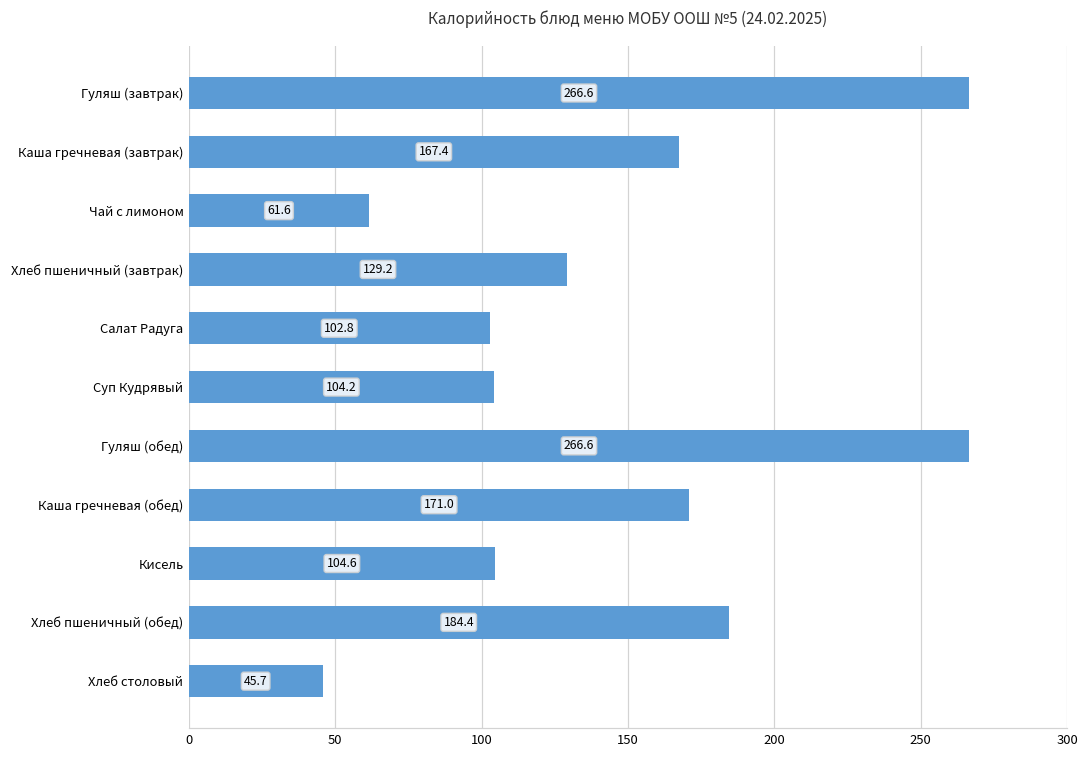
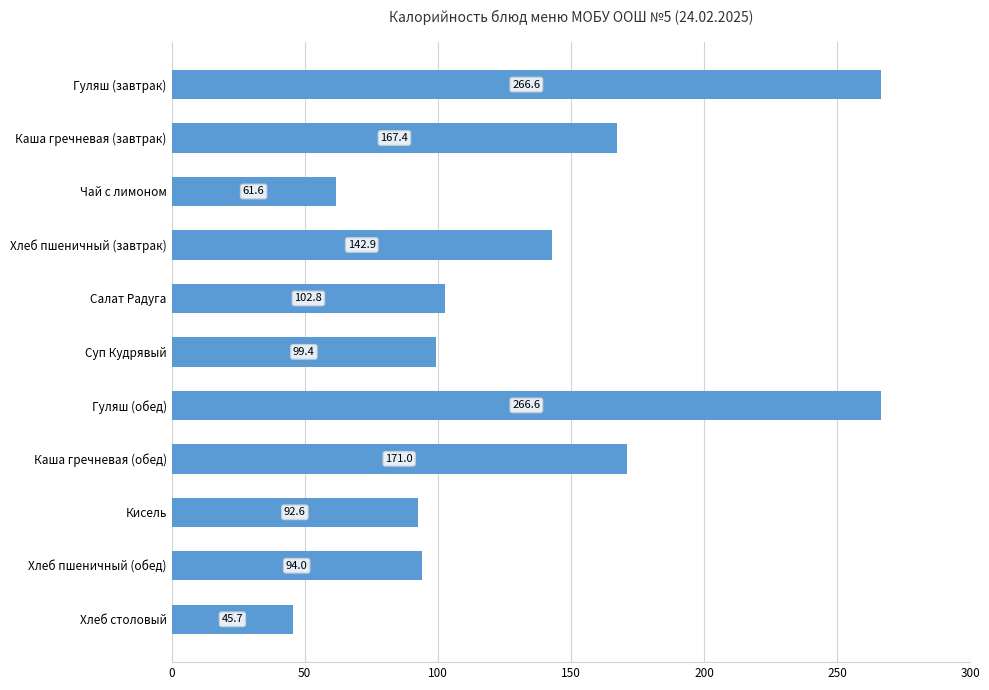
Хлеб пшеничный (завтрак): 129.2 -> 142.9
Суп Кудрявый: 104.2 -> 99.4
Кисель: 104.6 -> 92.6
Хлеб пшеничный (обед): 184.4 -> 94.0
